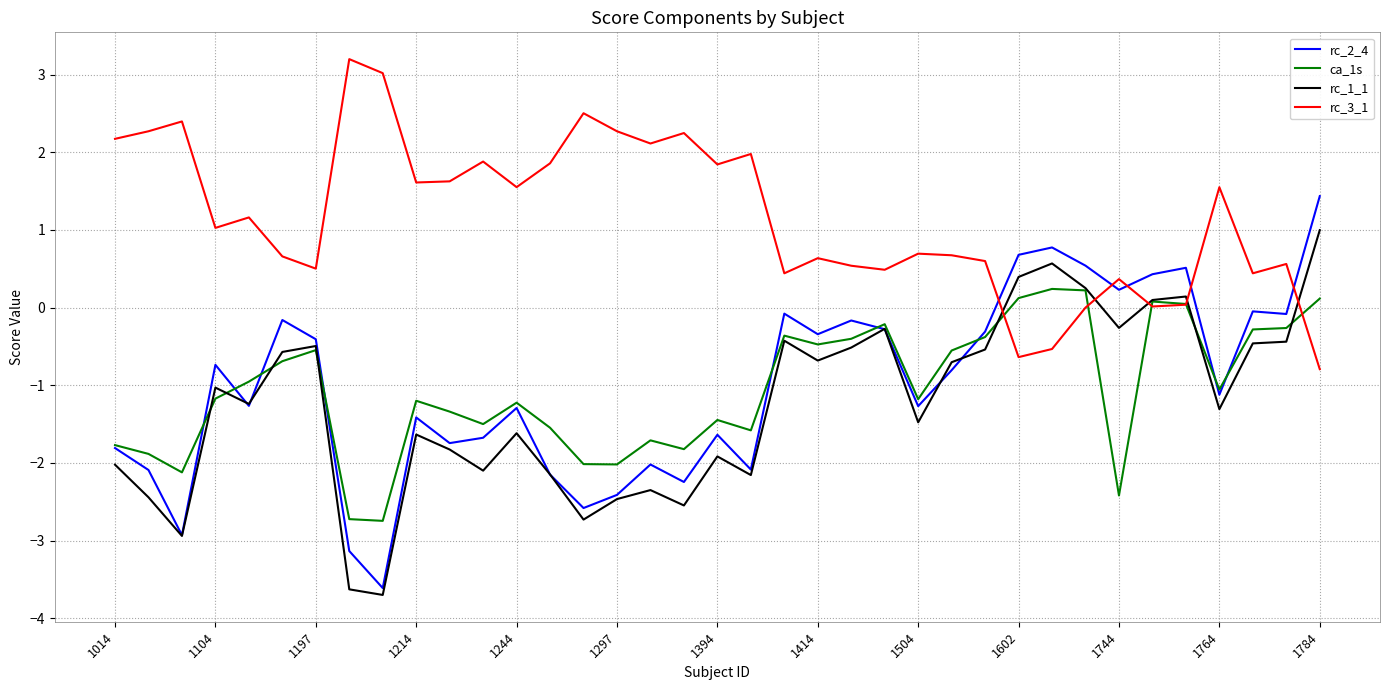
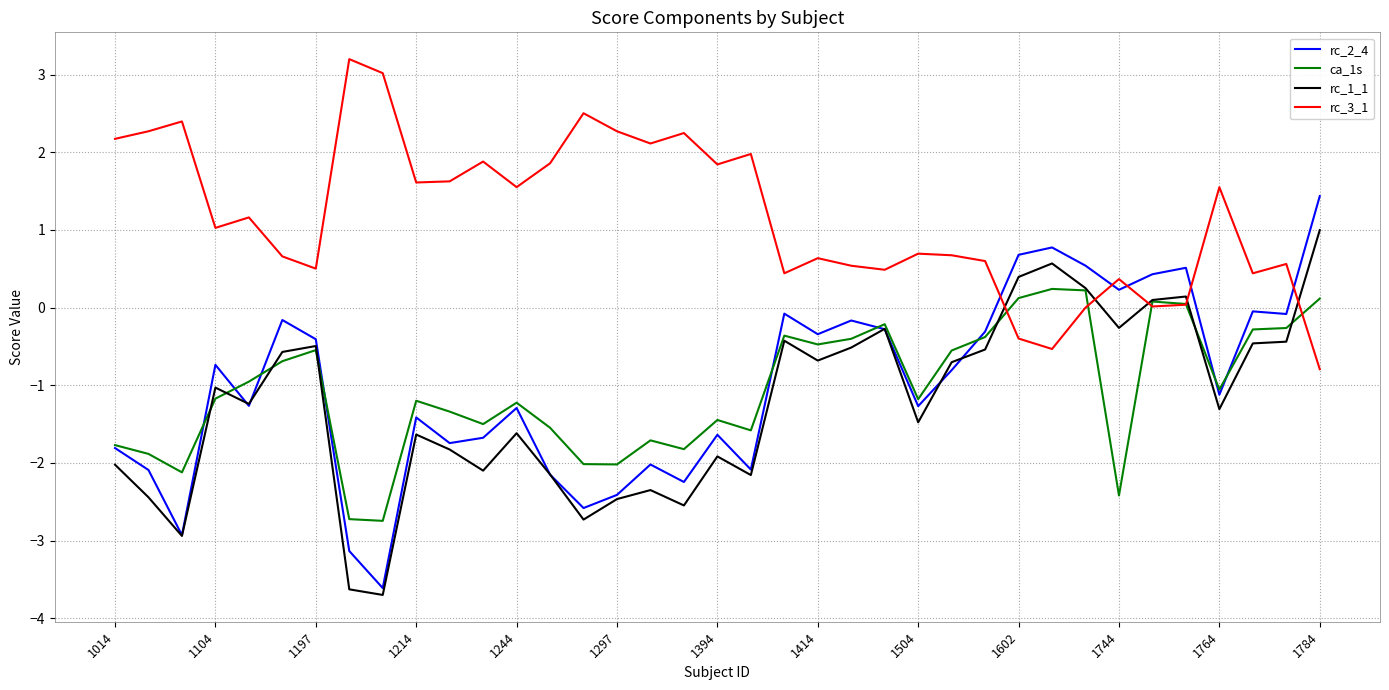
rc_3_1, 1602: -0.6 -> -0.4
